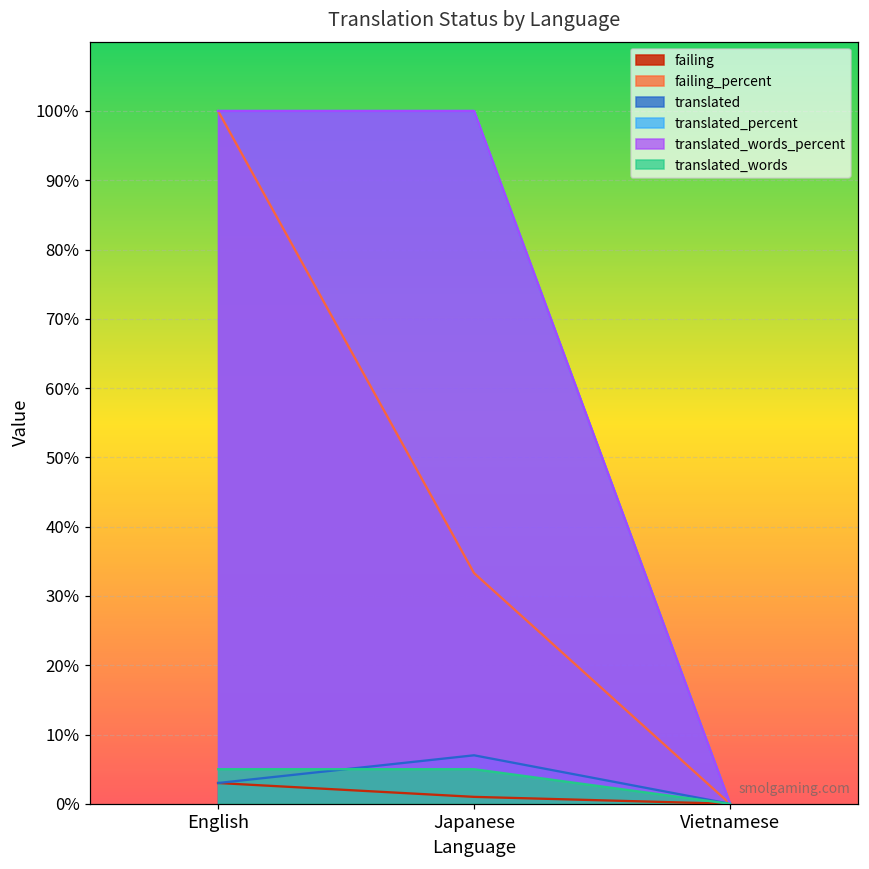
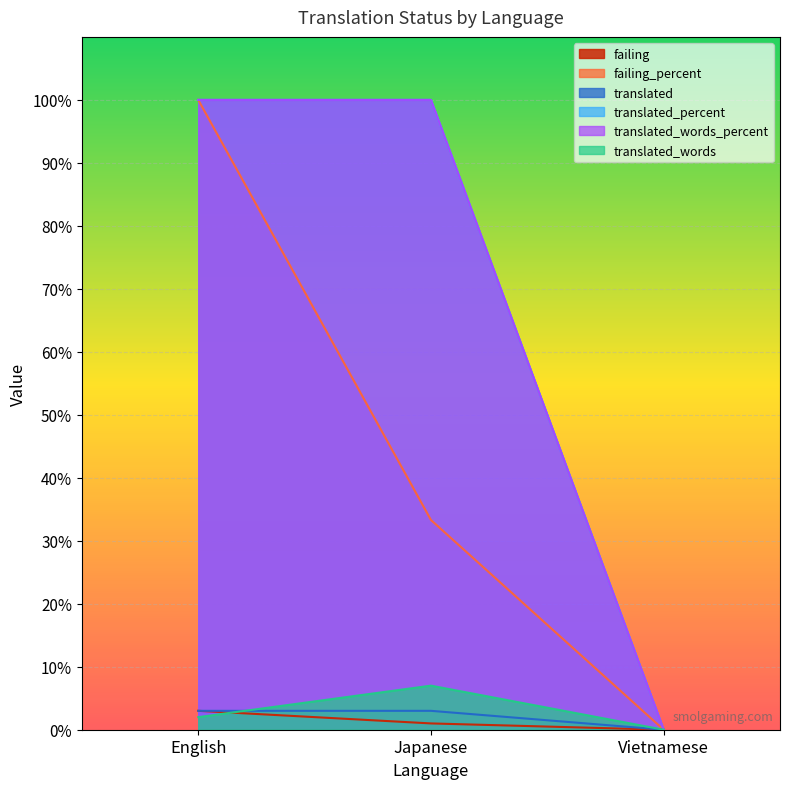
translated_words, English: 5% -> 2%
translated, Japanese: 7% -> 3%
translated_words, Japanese: 5% -> 7%
